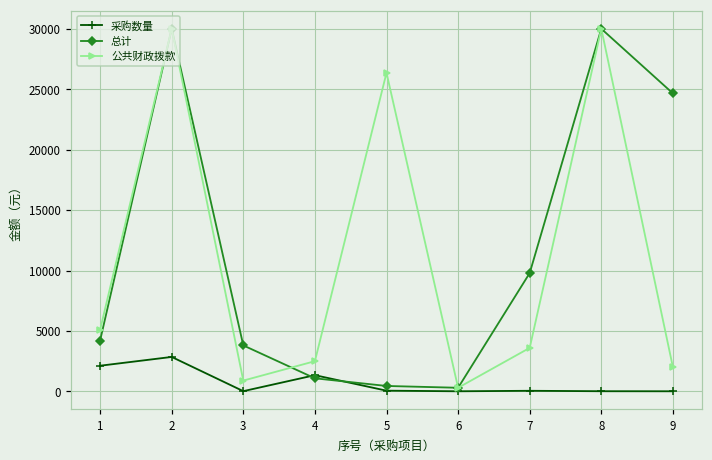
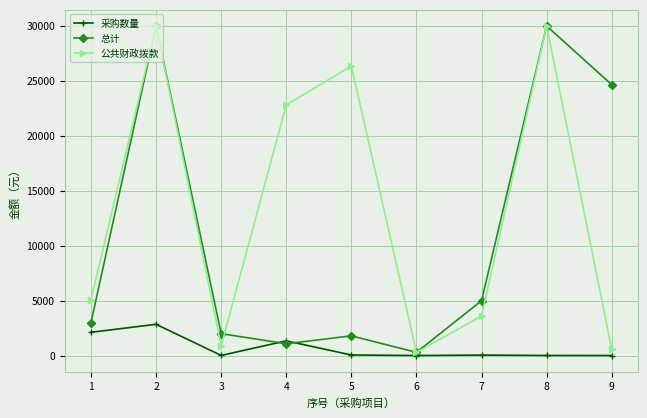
总计, 1: 4200 -> 3000
总计, 3: 3800 -> 2000
公共财政拨款, 4: 2500 -> 22800
总计, 5: 500 -> 1800
总计, 7: 9800 -> 5000
公共财政拨款, 9: 2000 -> 600
